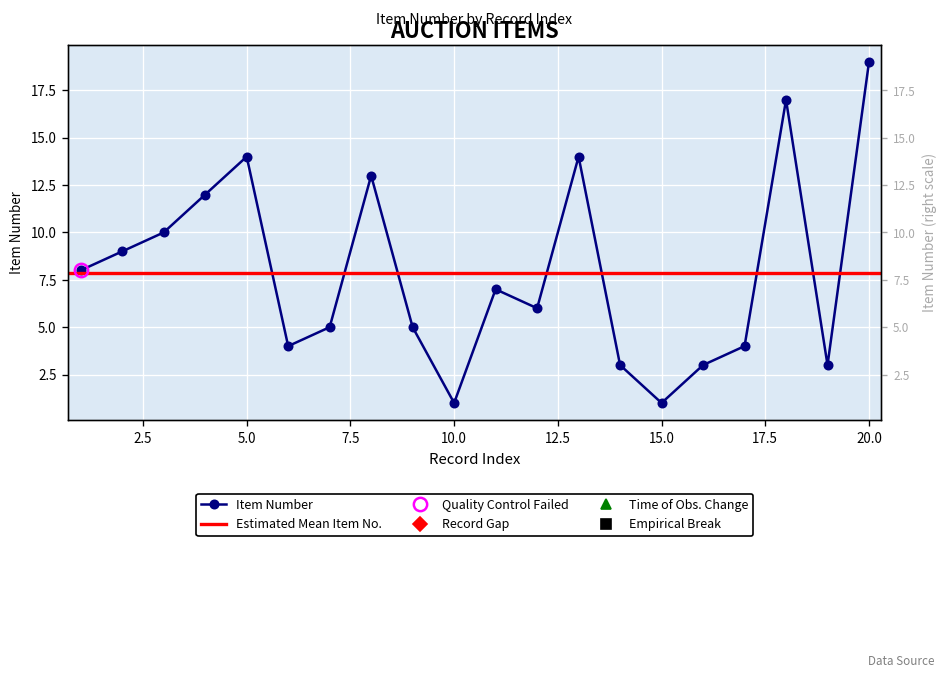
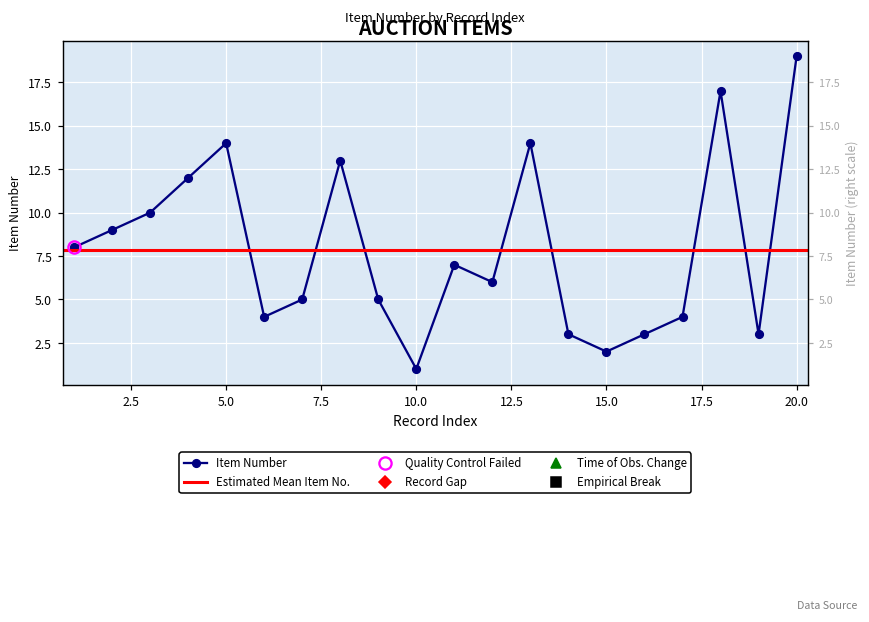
Item Number, 15.0: 1 -> 2
